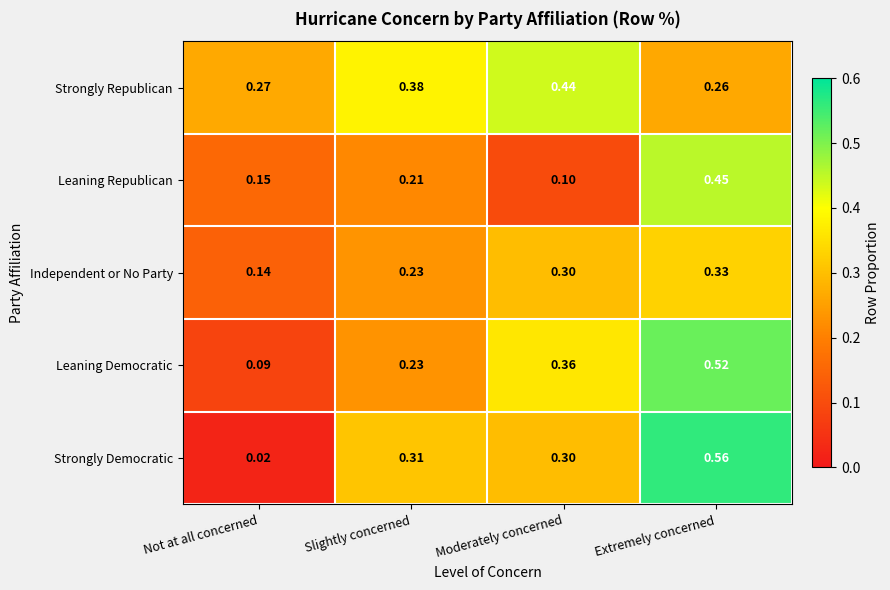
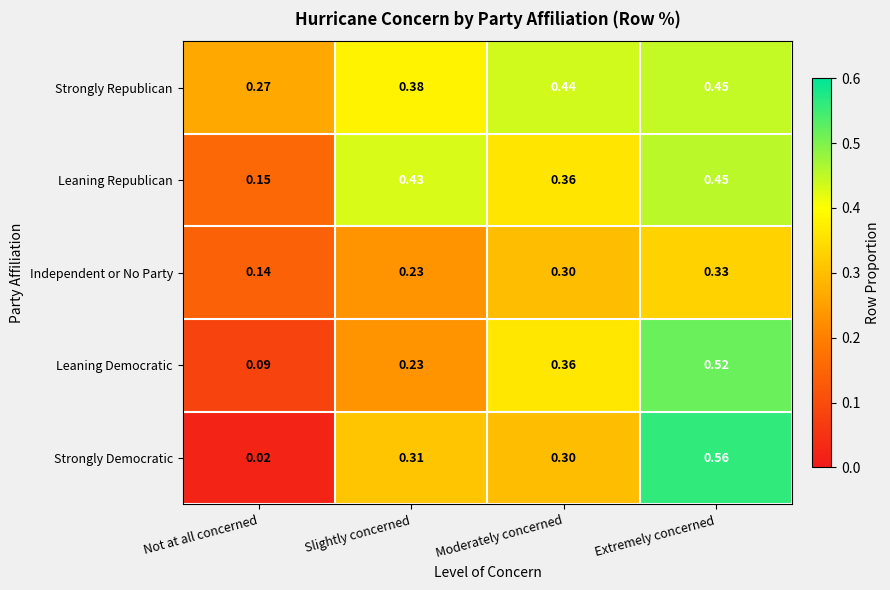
Strongly Republican, Extremely concerned: 0.26 -> 0.45
Leaning Republican, Slightly concerned: 0.21 -> 0.43
Leaning Republican, Moderately concerned: 0.10 -> 0.36
